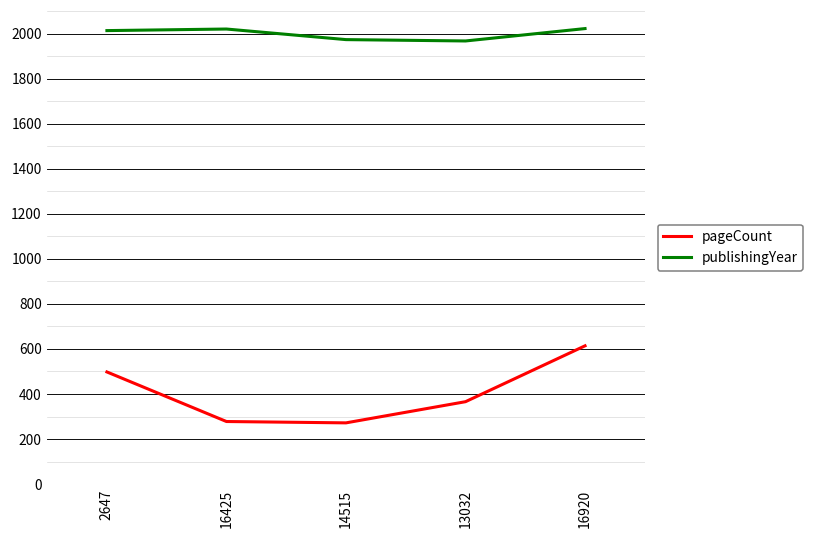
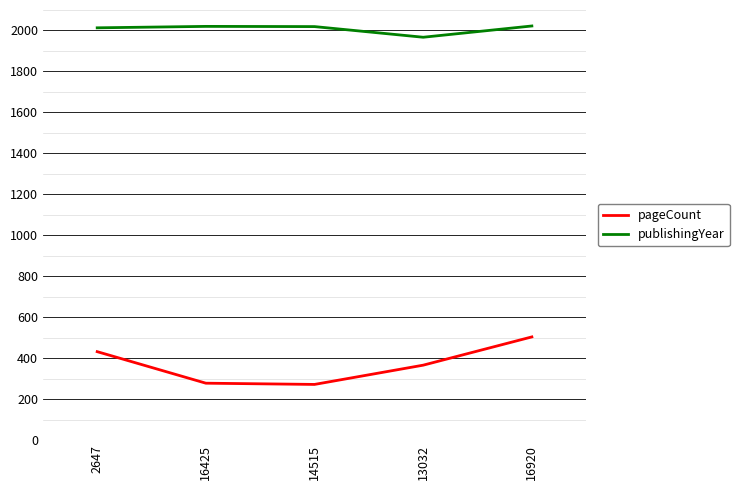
pageCount, 2647: 500 -> 430
publishingYear, 14515: 1970 -> 2020
pageCount, 16920: 610 -> 500
